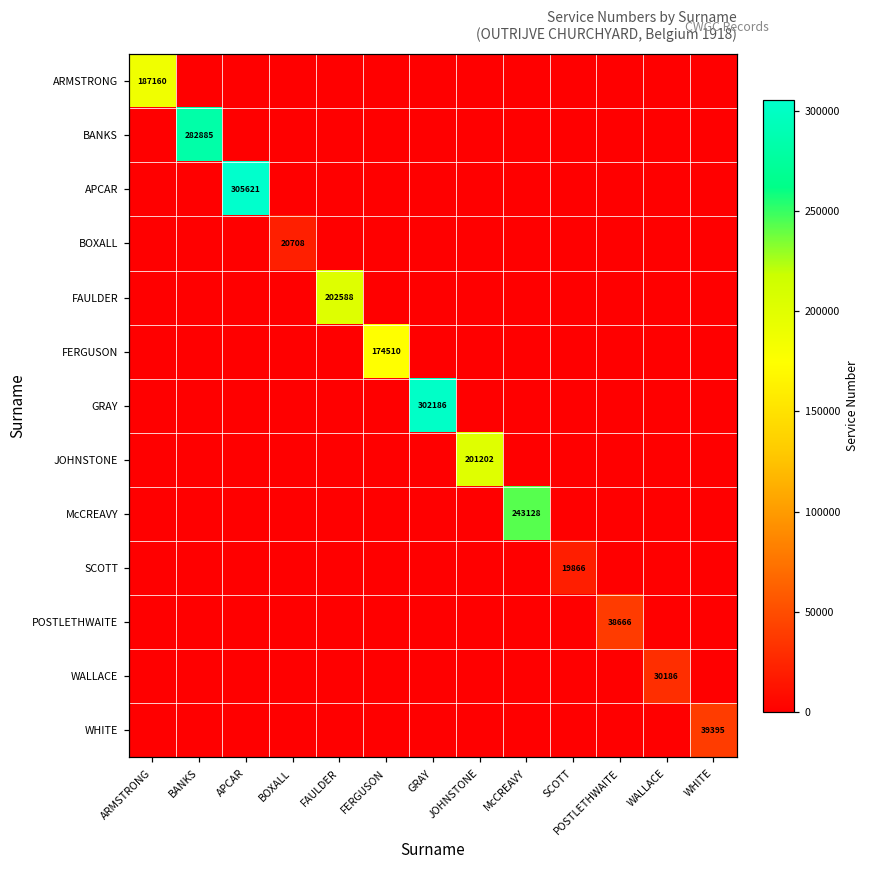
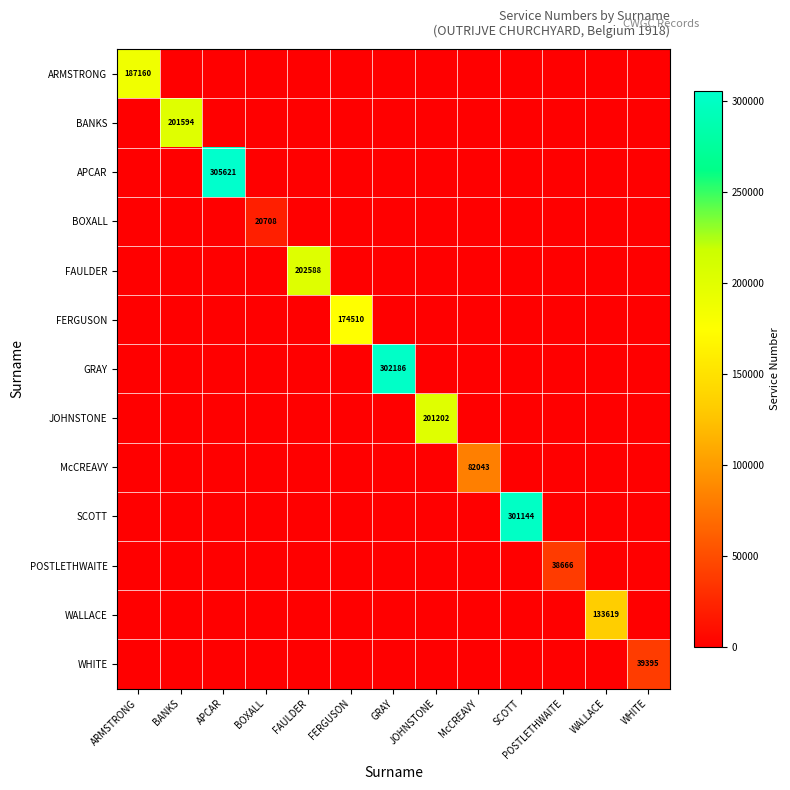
BANKS, BANKS: 282885 -> 201594
McCREAVY, McCREAVY: 243128 -> 82043
SCOTT, SCOTT: 19866 -> 301144
WALLACE, WALLACE: 30186 -> 133619
